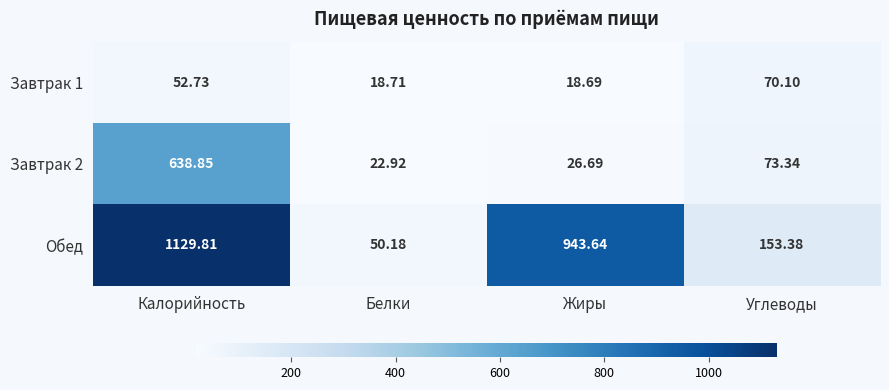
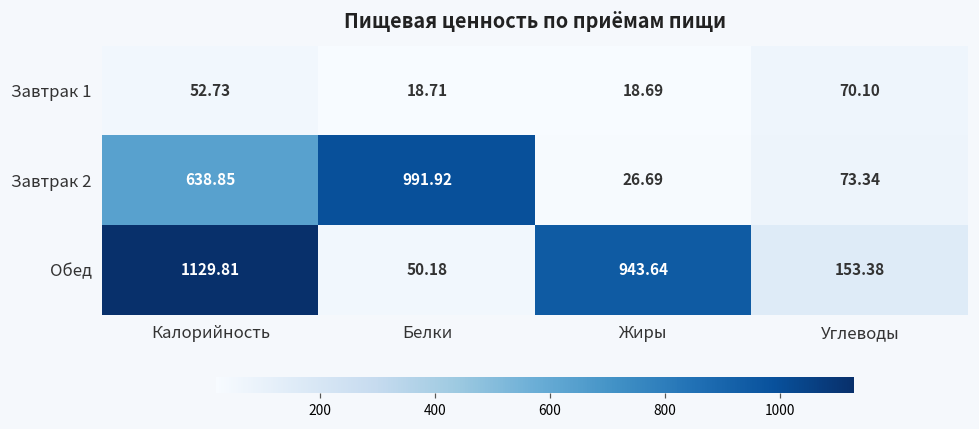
Завтрак 2, Белки: 22.92 -> 991.92
